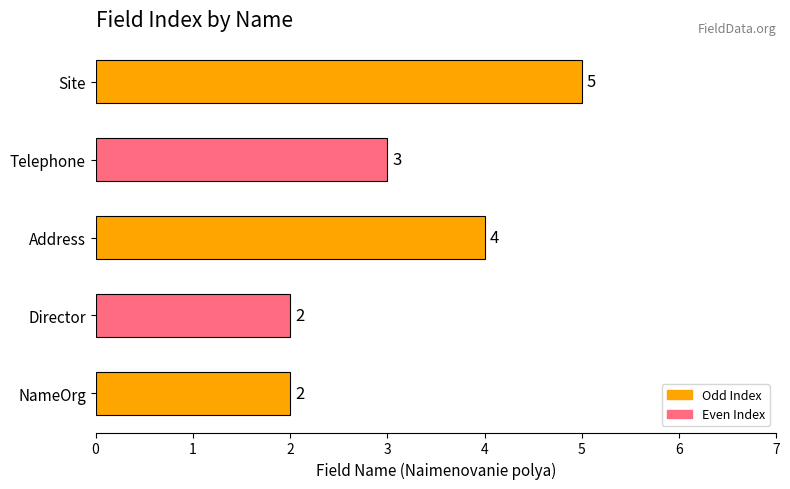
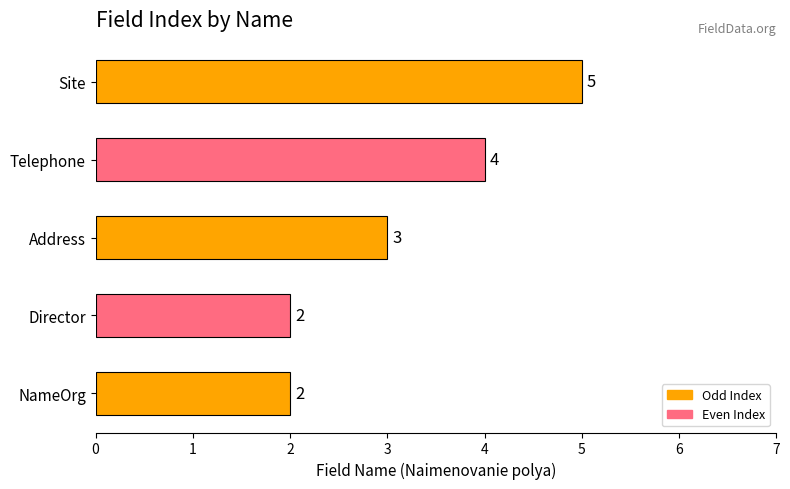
Telephone: 3 -> 4
Address: 4 -> 3
